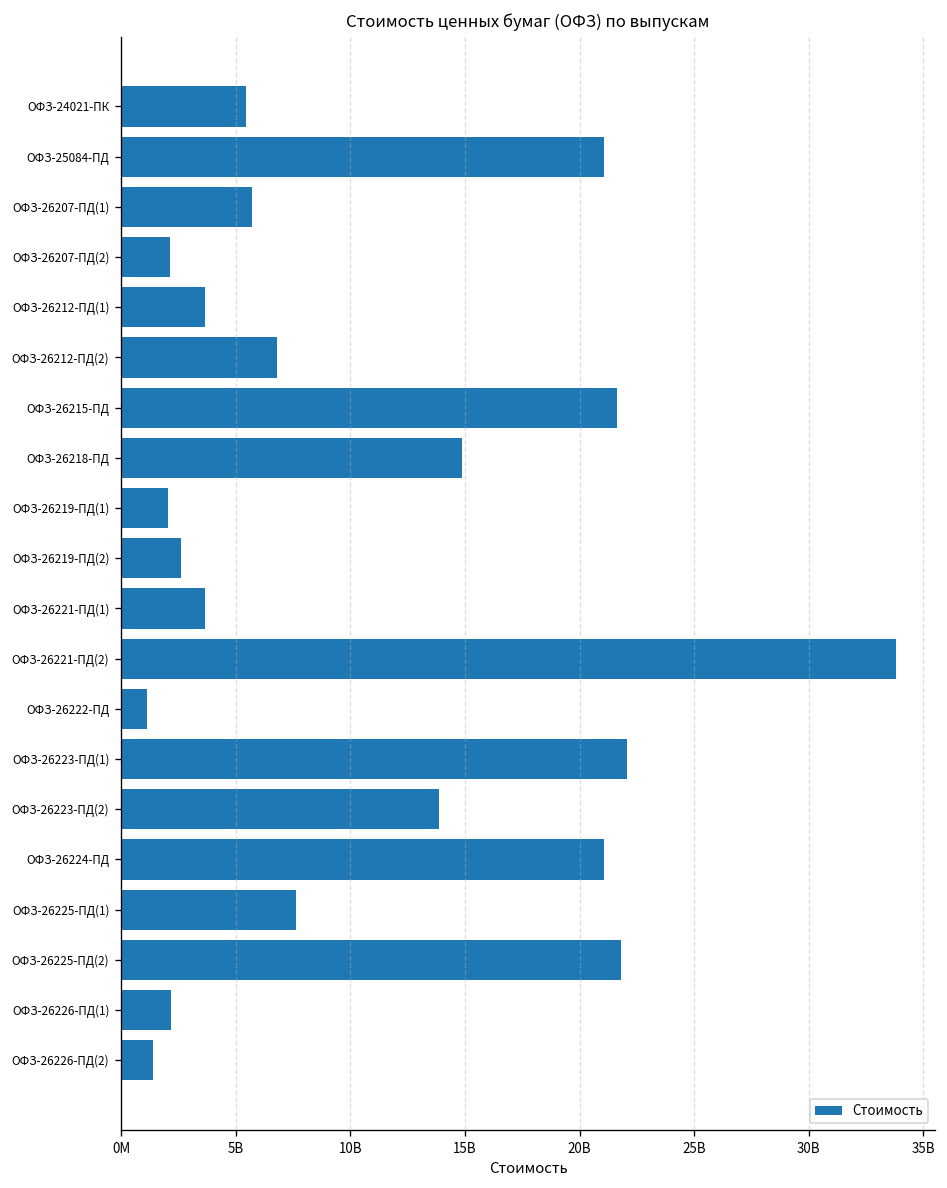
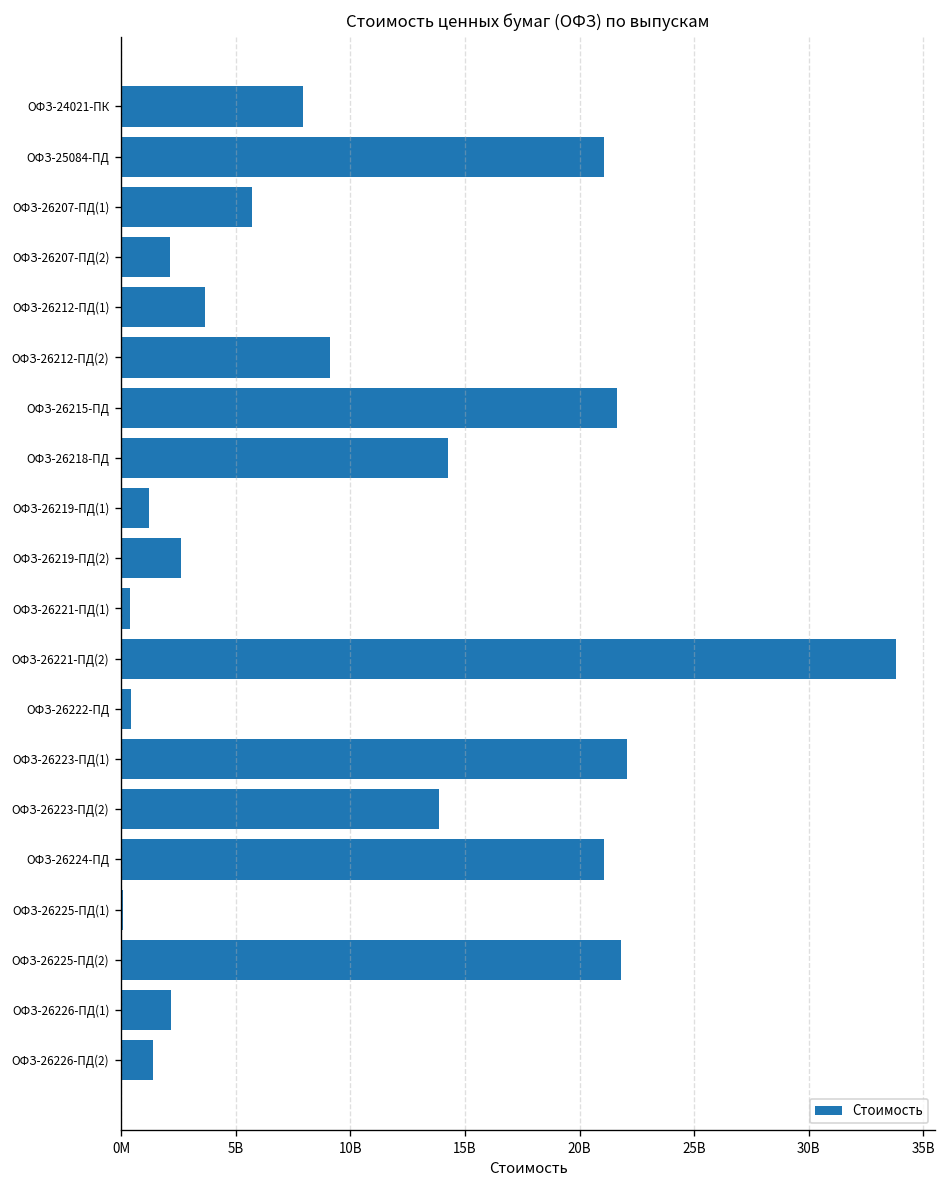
ОФЗ-24021-ПК: 5400000000 -> 8000000000
ОФЗ-26212-ПД(2): 6800000000 -> 9100000000
ОФЗ-26218-ПД: 14900000000 -> 14300000000
ОФЗ-26219-ПД(1): 2000000000 -> 1200000000
ОФЗ-26221-ПД(1): 3600000000 -> 400000000
ОФЗ-26222-ПД: 1100000000 -> 400000000
ОФЗ-26225-ПД(1): 7600000000 -> 100000000
